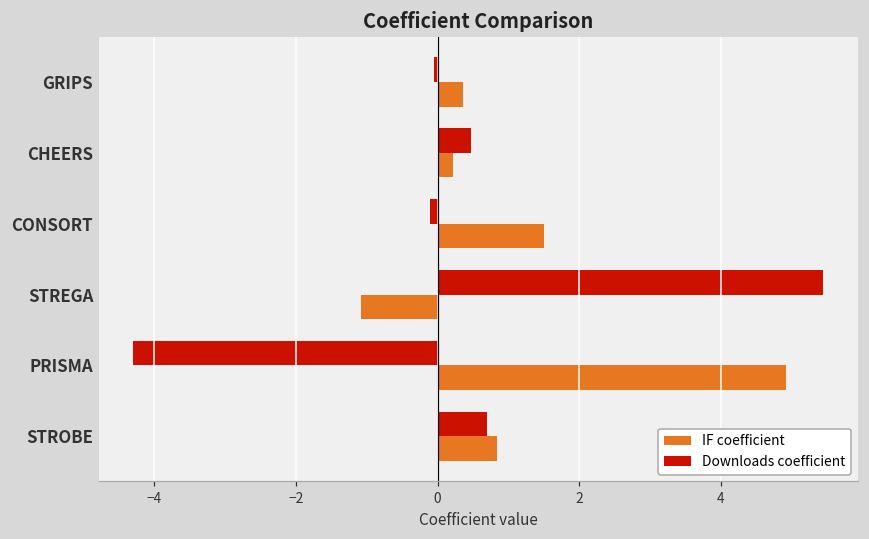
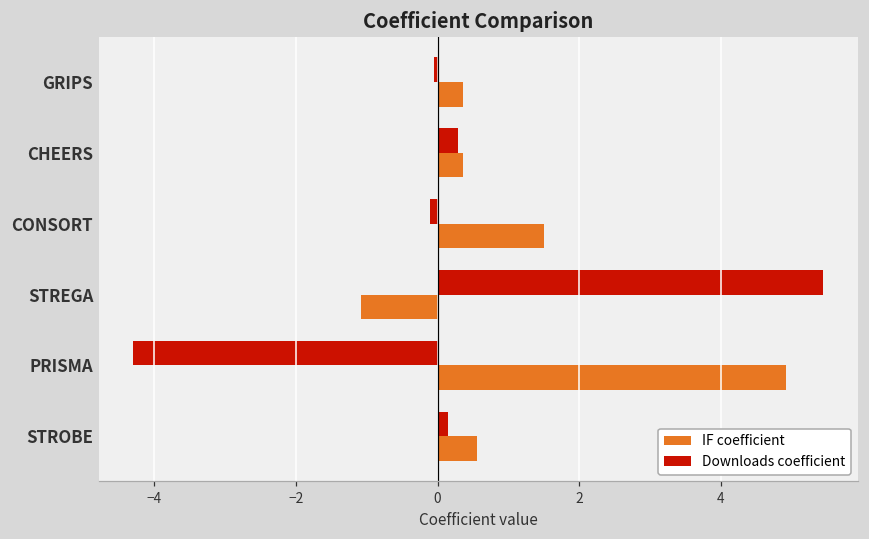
Downloads coefficient, CHEERS: 0.5 -> 0.3
IF coefficient, CHEERS: 0.2 -> 0.4
Downloads coefficient, STROBE: 0.7 -> 0.1
IF coefficient, STROBE: 0.8 -> 0.6
